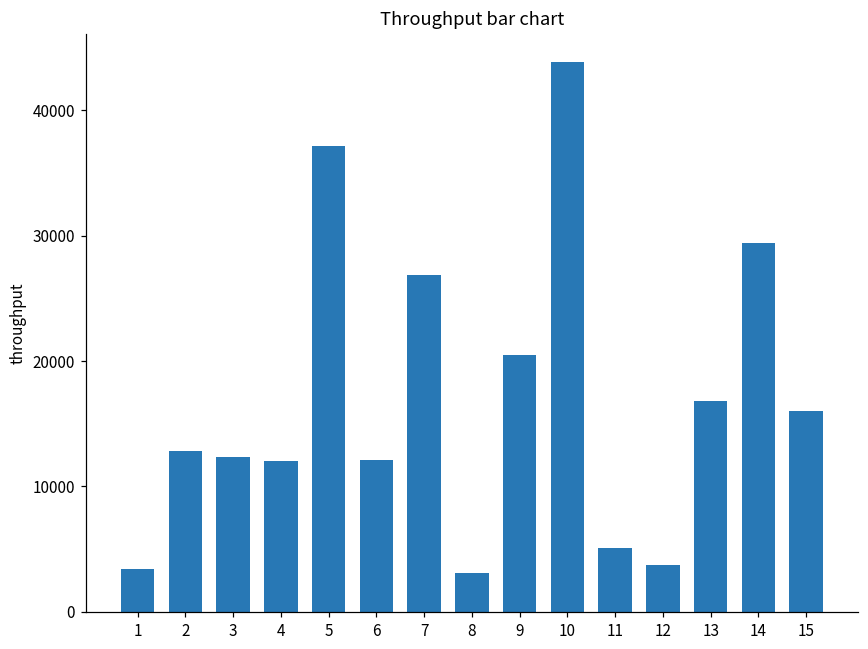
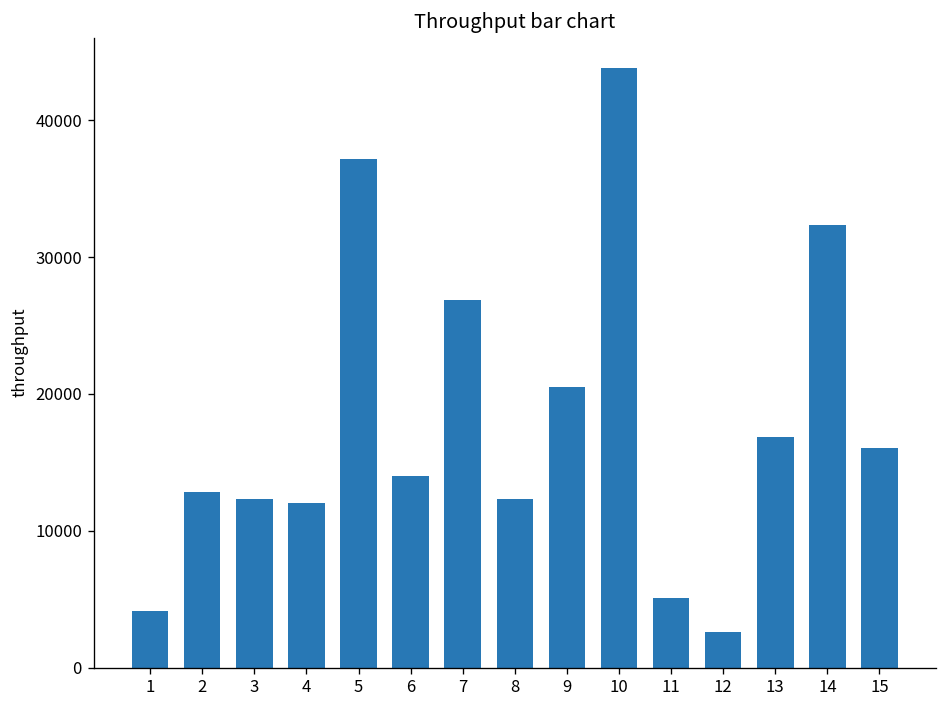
1: 3400 -> 4100
6: 12100 -> 14000
8: 3100 -> 12300
12: 3700 -> 2600
14: 29400 -> 32400
